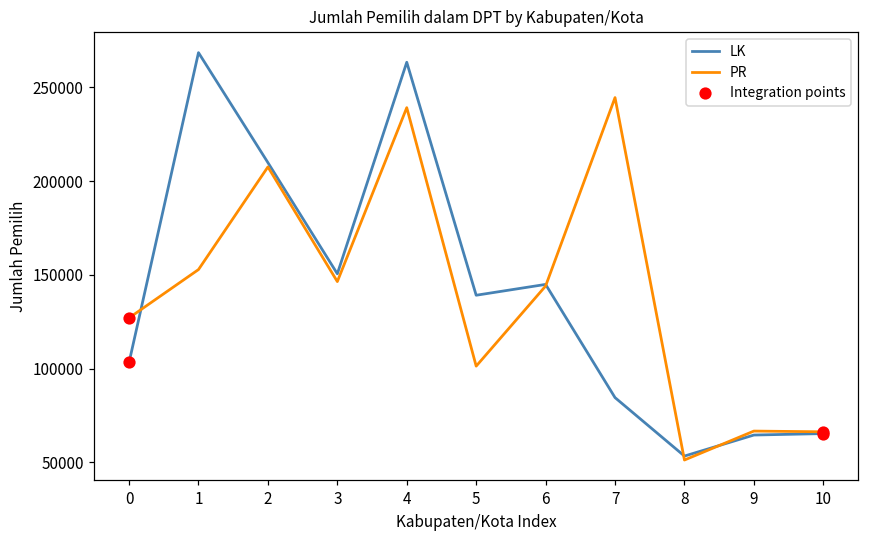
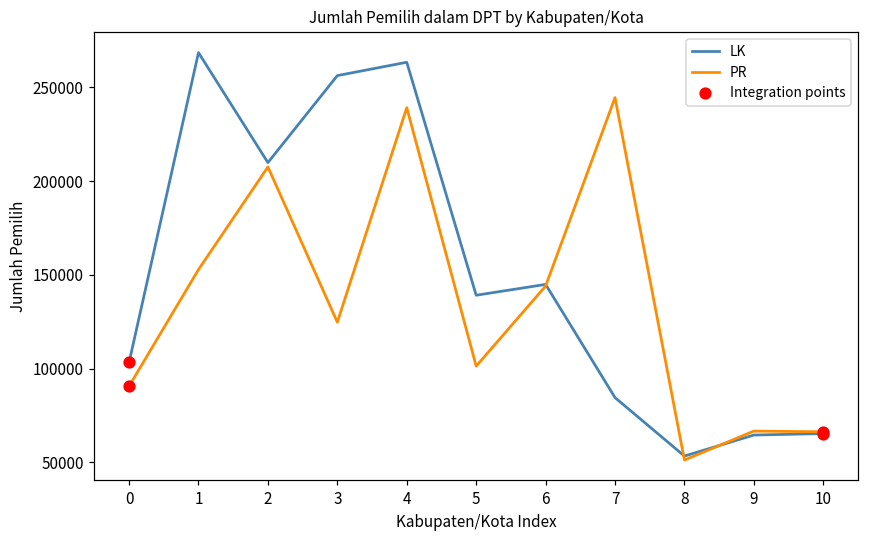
PR, 0: 127000 -> 91000
LK, 3: 151000 -> 256000
PR, 3: 146000 -> 125000
